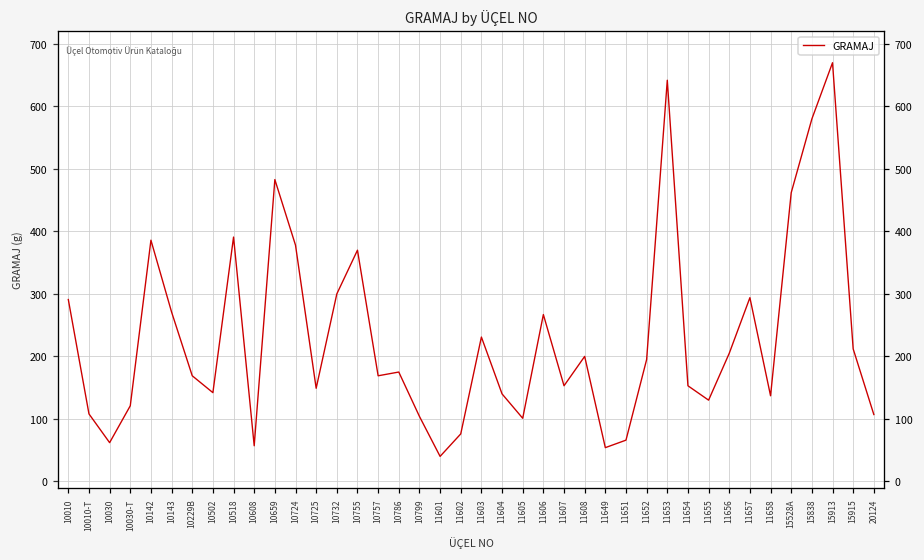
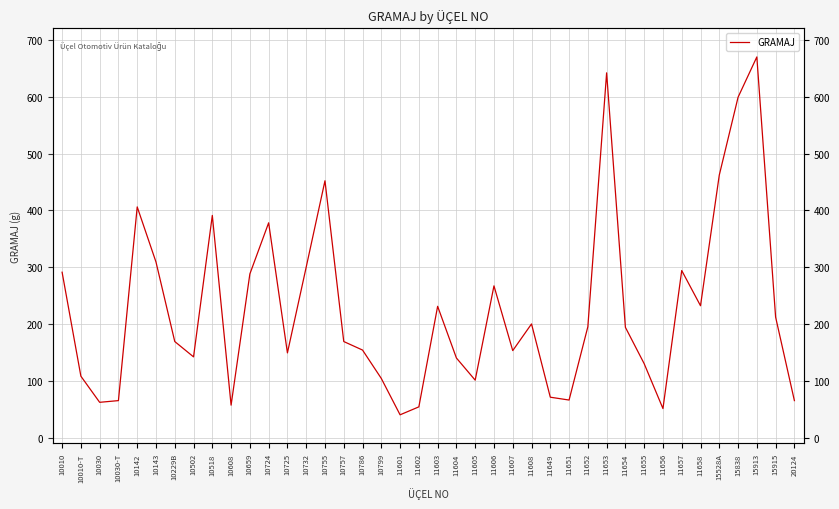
10030-T: 120 -> 70
10142: 390 -> 410
10143: 270 -> 310
10659: 480 -> 290
10755: 370 -> 450
10786: 180 -> 150
11602: 80 -> 50
11649: 50 -> 70
11654: 150 -> 190
11656: 210 -> 50
11658: 140 -> 230
15838: 580 -> 600
20124: 110 -> 70
